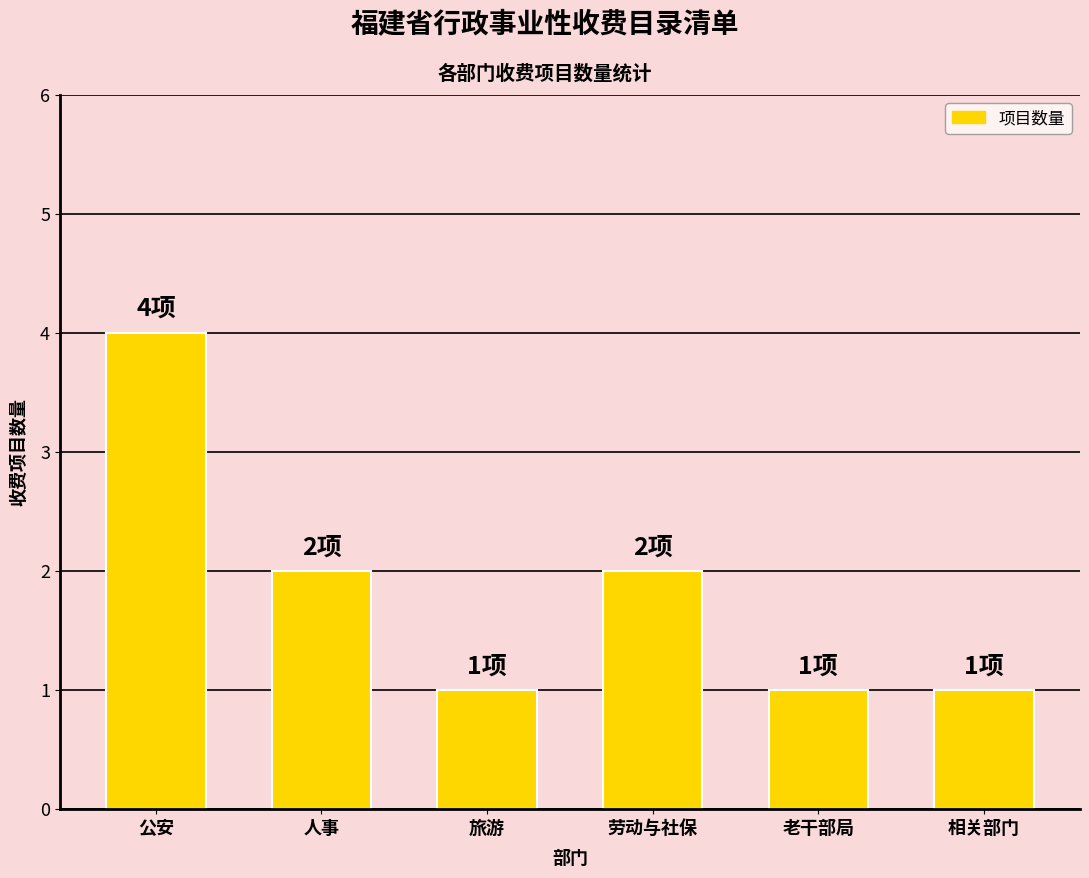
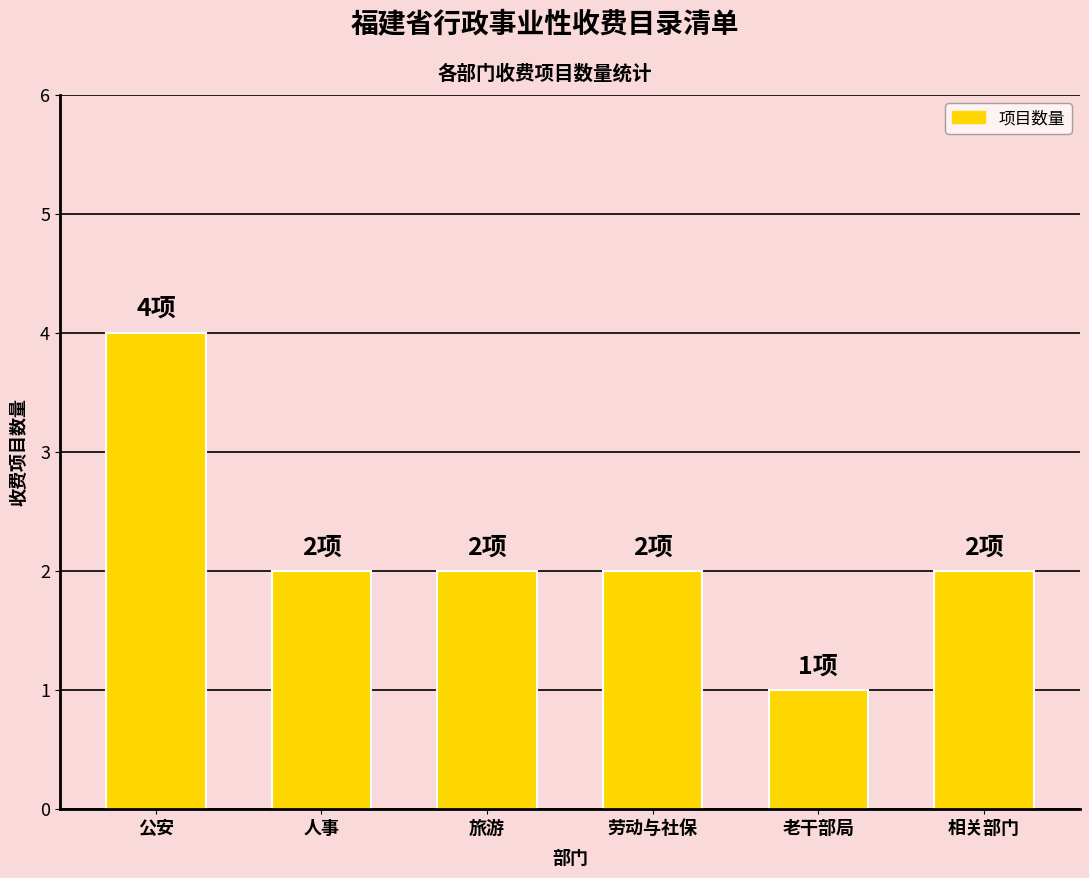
旅游: 1项 -> 2项
相关部门: 1项 -> 2项
